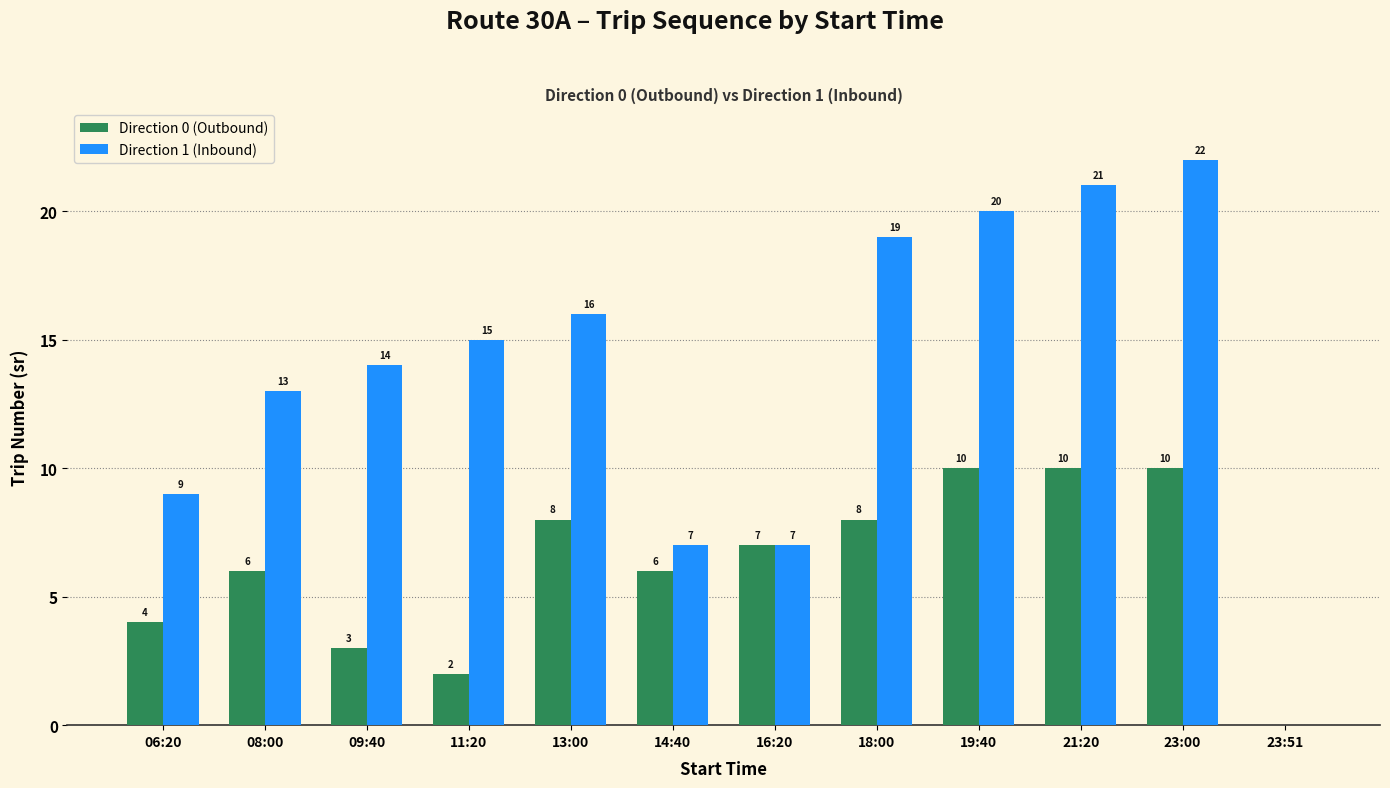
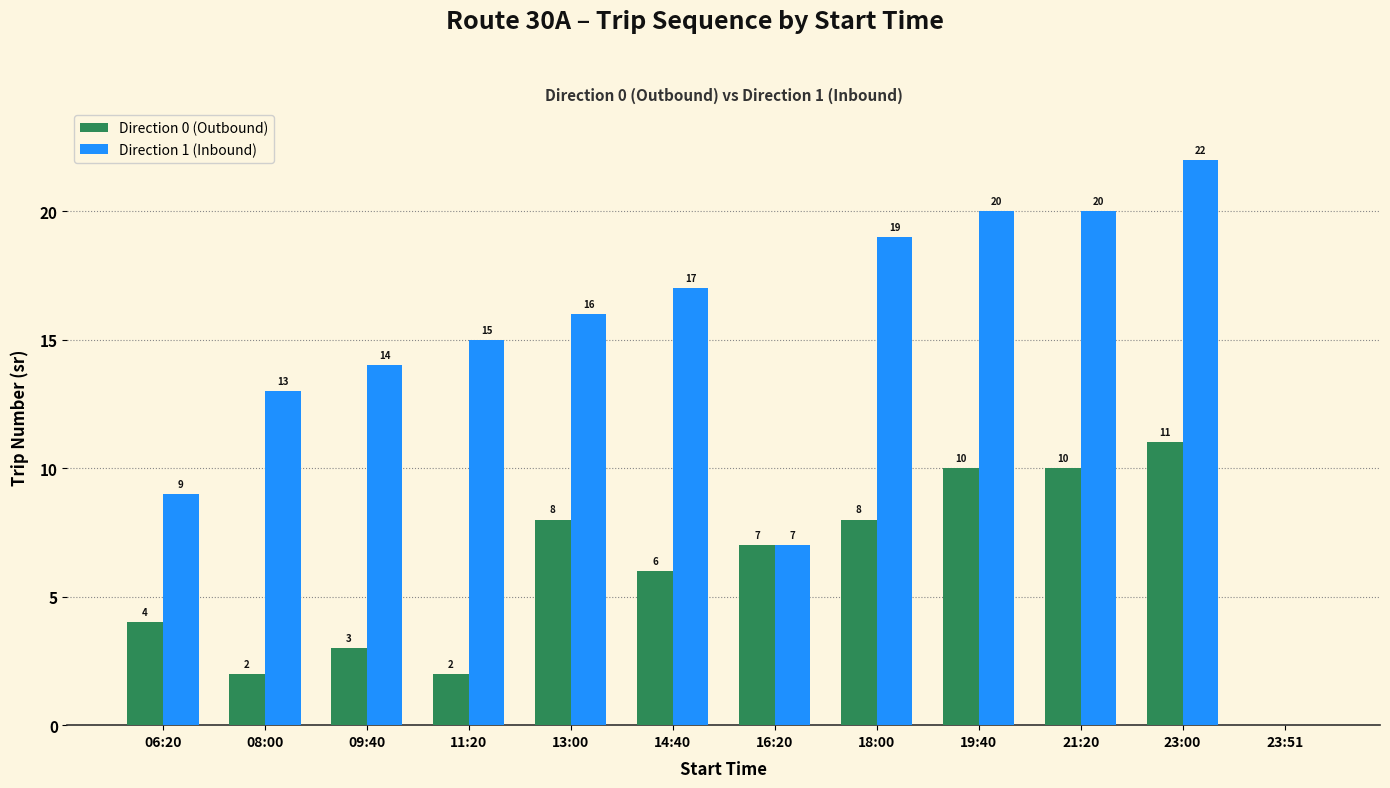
Direction 0 (Outbound), 08:00: 6 -> 2
Direction 1 (Inbound), 14:40: 7 -> 17
Direction 1 (Inbound), 21:20: 21 -> 20
Direction 0 (Outbound), 23:00: 10 -> 11
